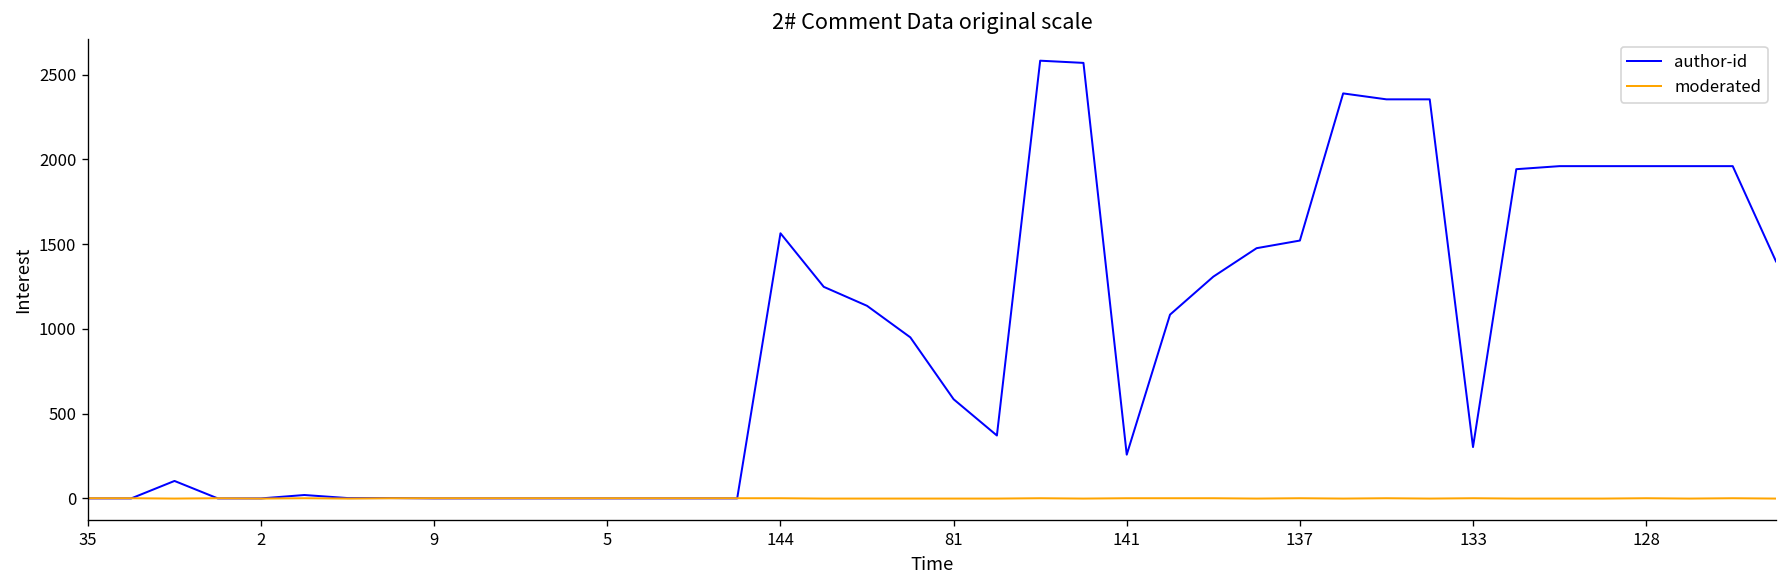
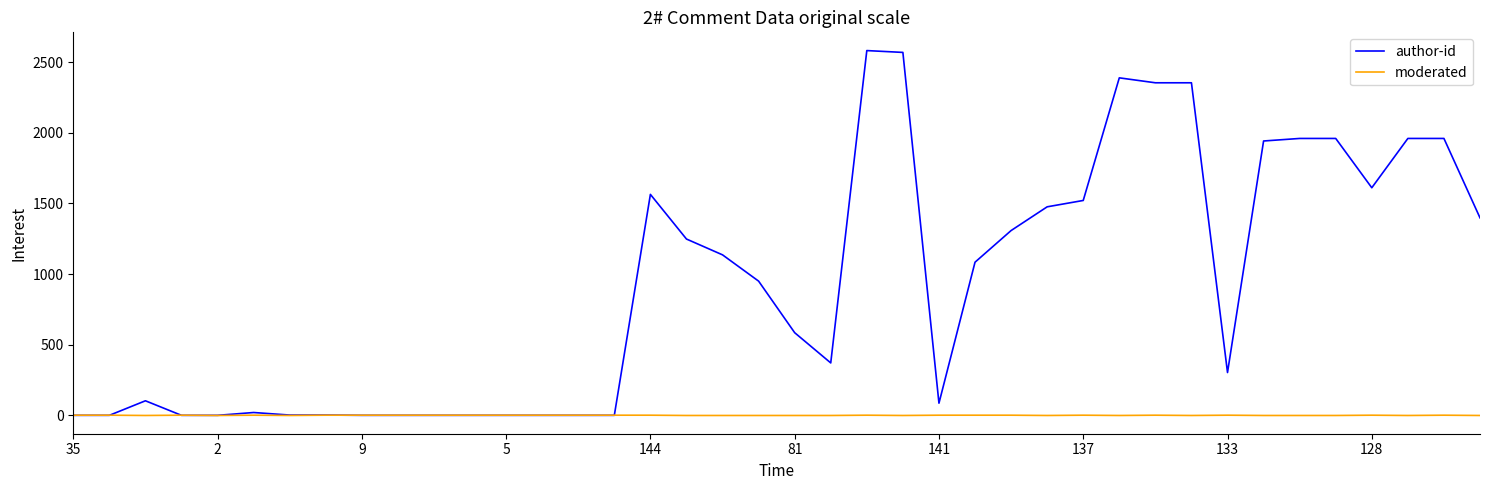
author-id, 141: 260 -> 90
author-id, 128: 1960 -> 1610
